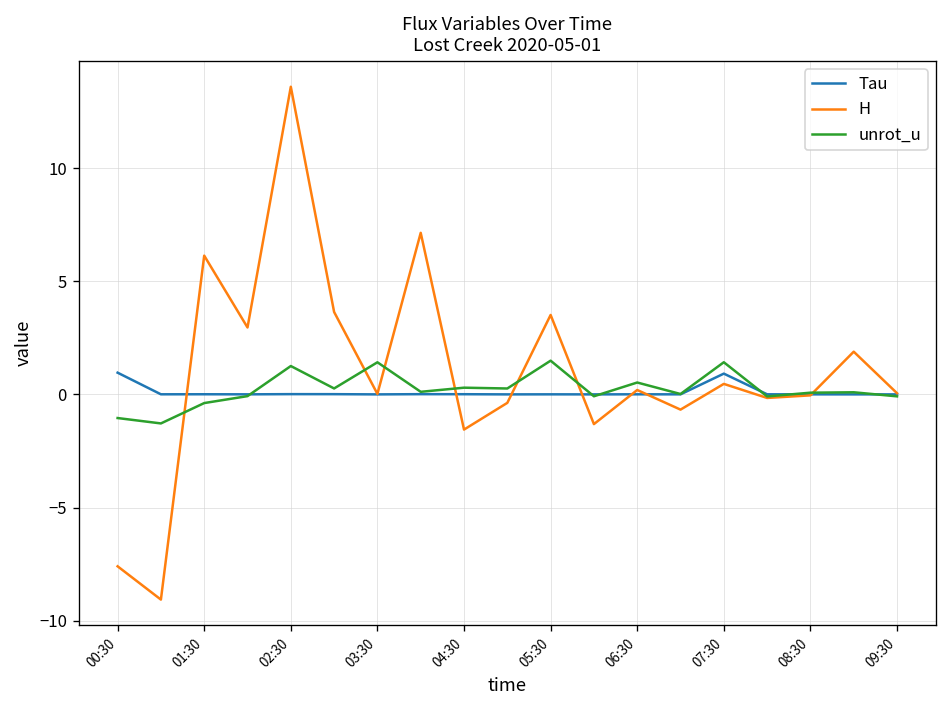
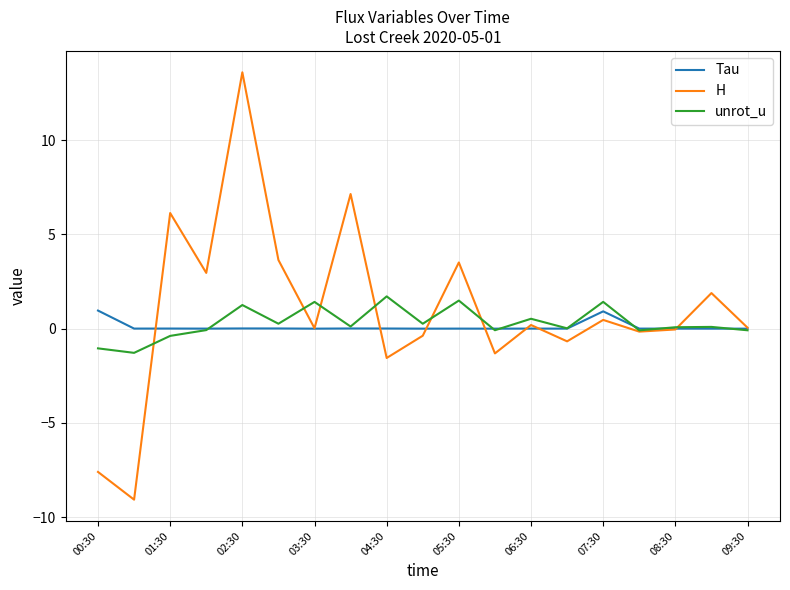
unrot_u, 04:30: 0.3 -> 1.7
